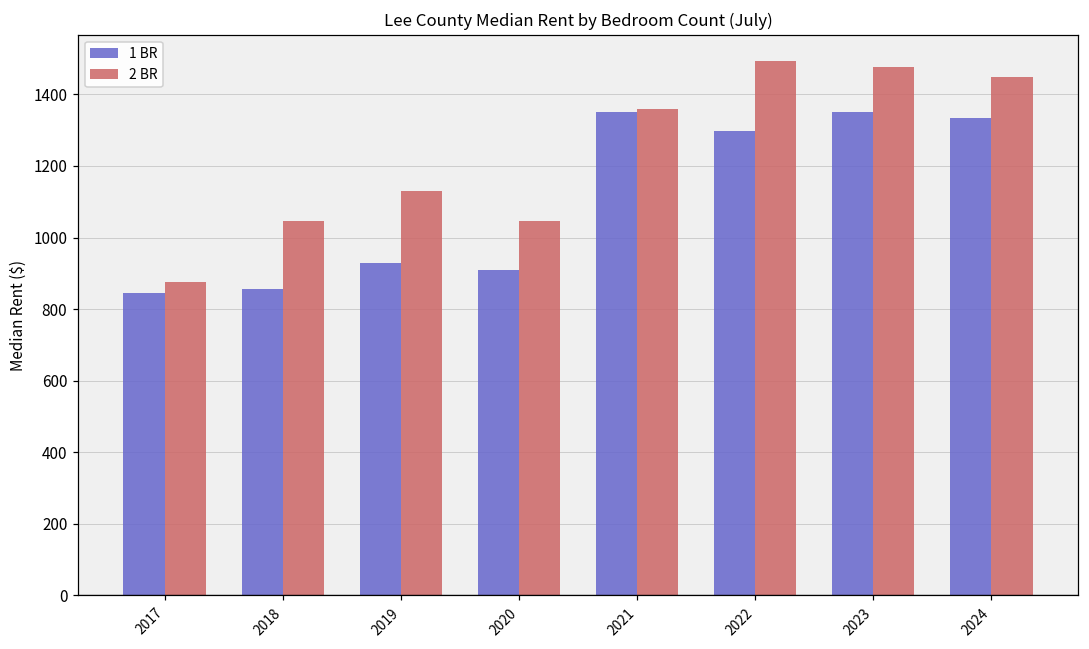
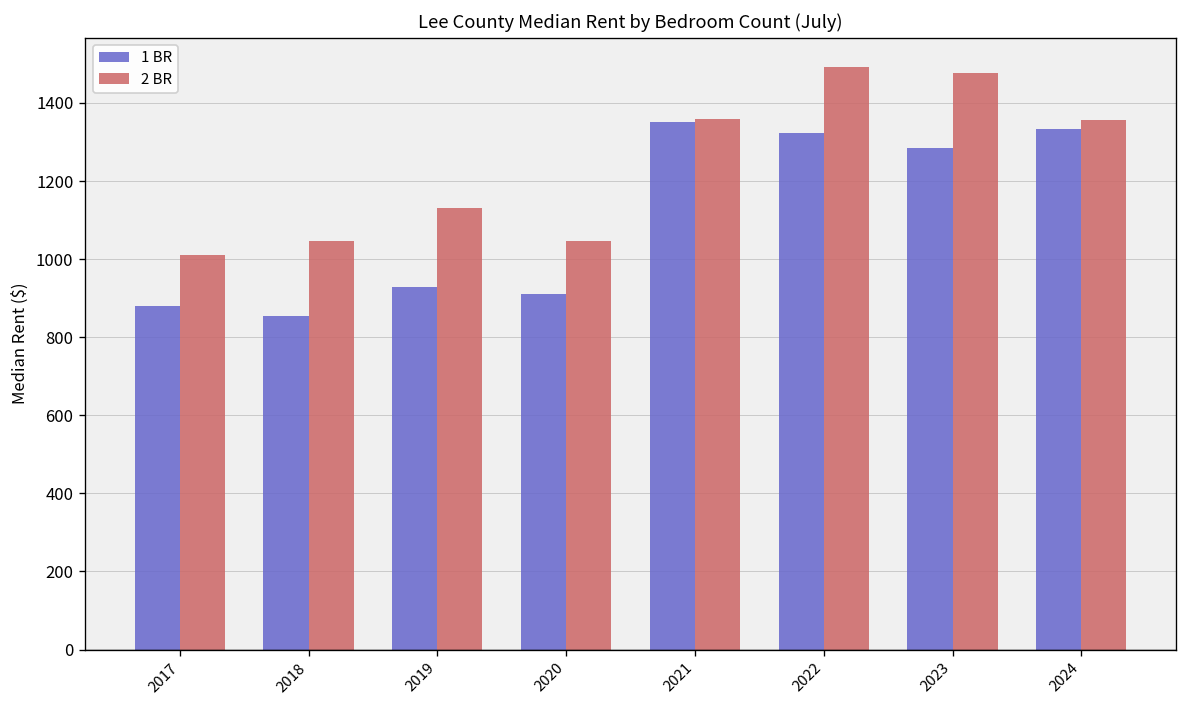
1 BR, 2017: 840 -> 880
2 BR, 2017: 880 -> 1010
1 BR, 2022: 1300 -> 1320
1 BR, 2023: 1350 -> 1290
2 BR, 2024: 1450 -> 1360
